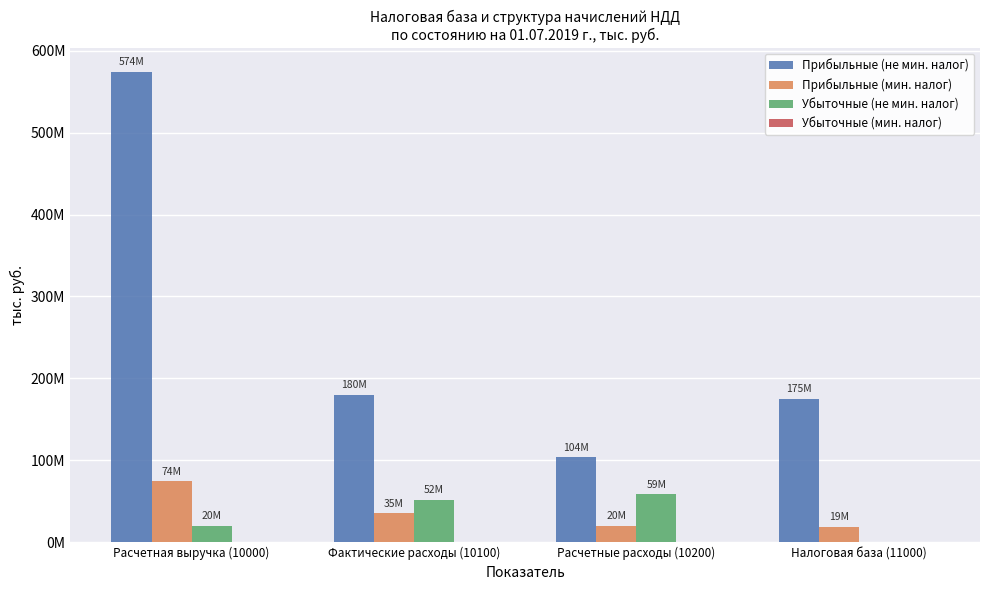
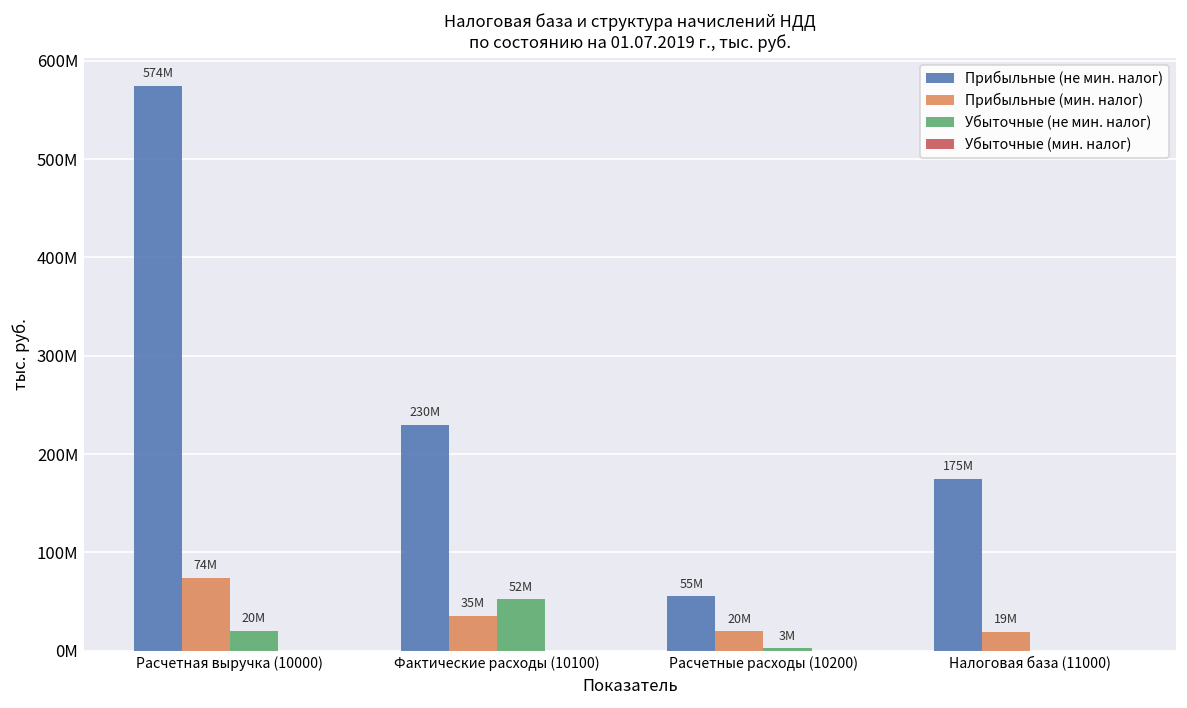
Прибыльные (не мин. налог), Фактические расходы (10100): 180M -> 230M
Прибыльные (не мин. налог), Расчетные расходы (10200): 104M -> 55M
Убыточные (не мин. налог), Расчетные расходы (10200): 59M -> 3M
